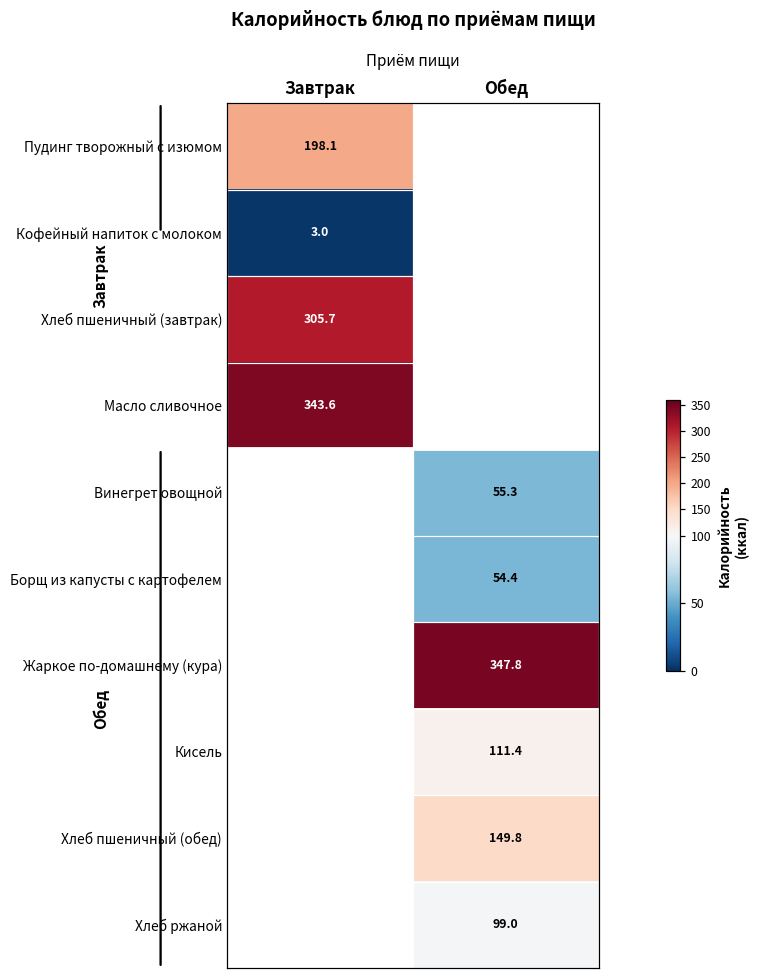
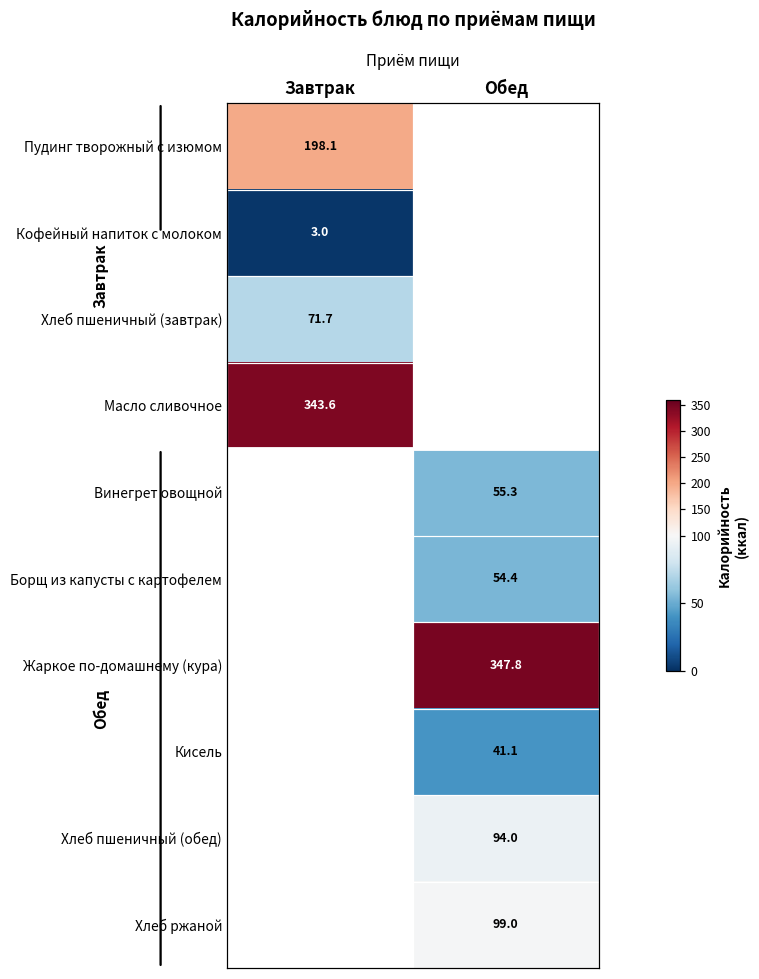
Хлеб пшеничный (завтрак), Завтрак: 305.7 -> 71.7
Кисель, Обед: 111.4 -> 41.1
Хлеб пшеничный (обед), Обед: 149.8 -> 94.0
